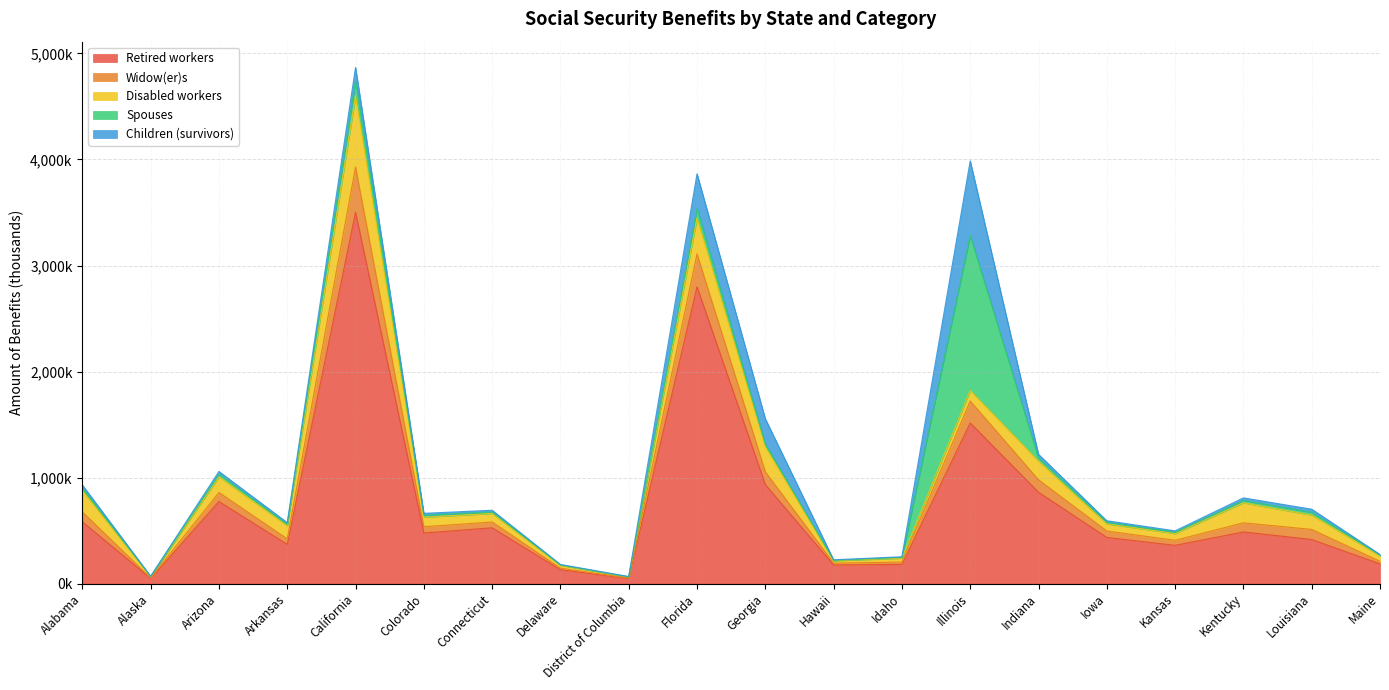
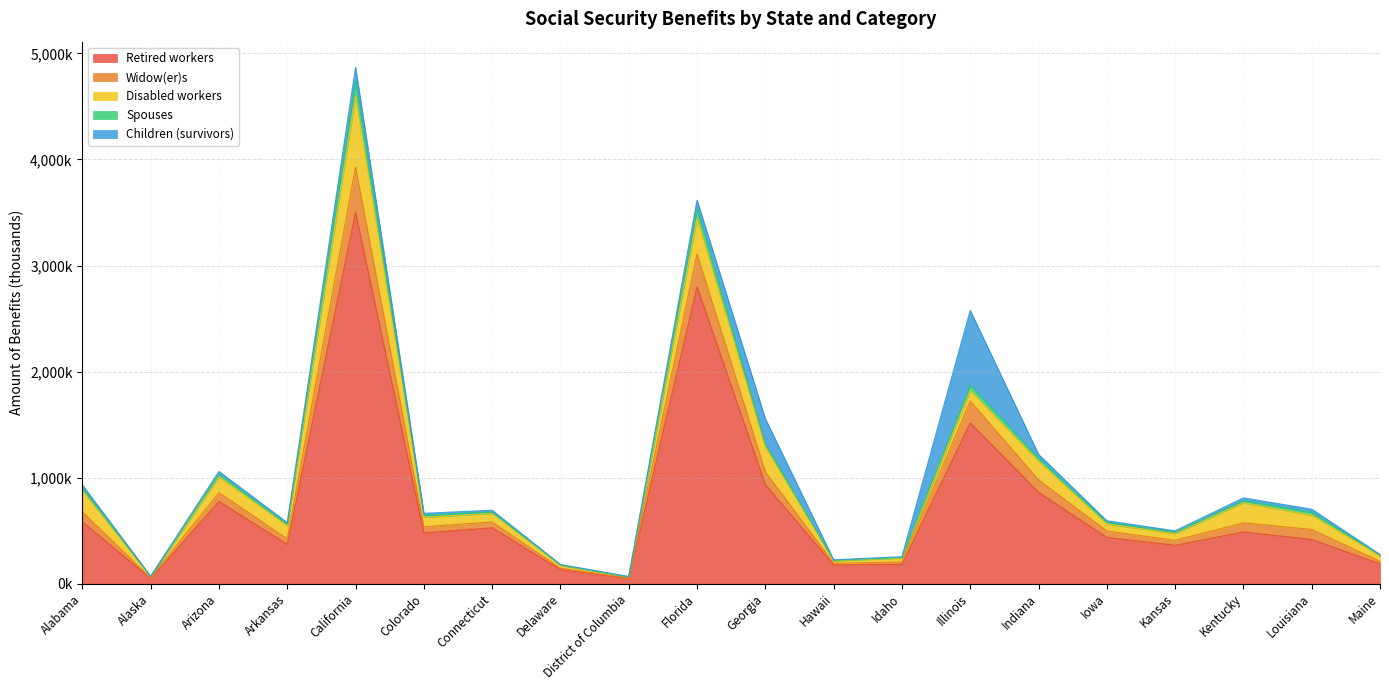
Children (survivors), Florida: 330,000 -> 80,000
Spouses, Illinois: 1,460,000 -> 50,000
